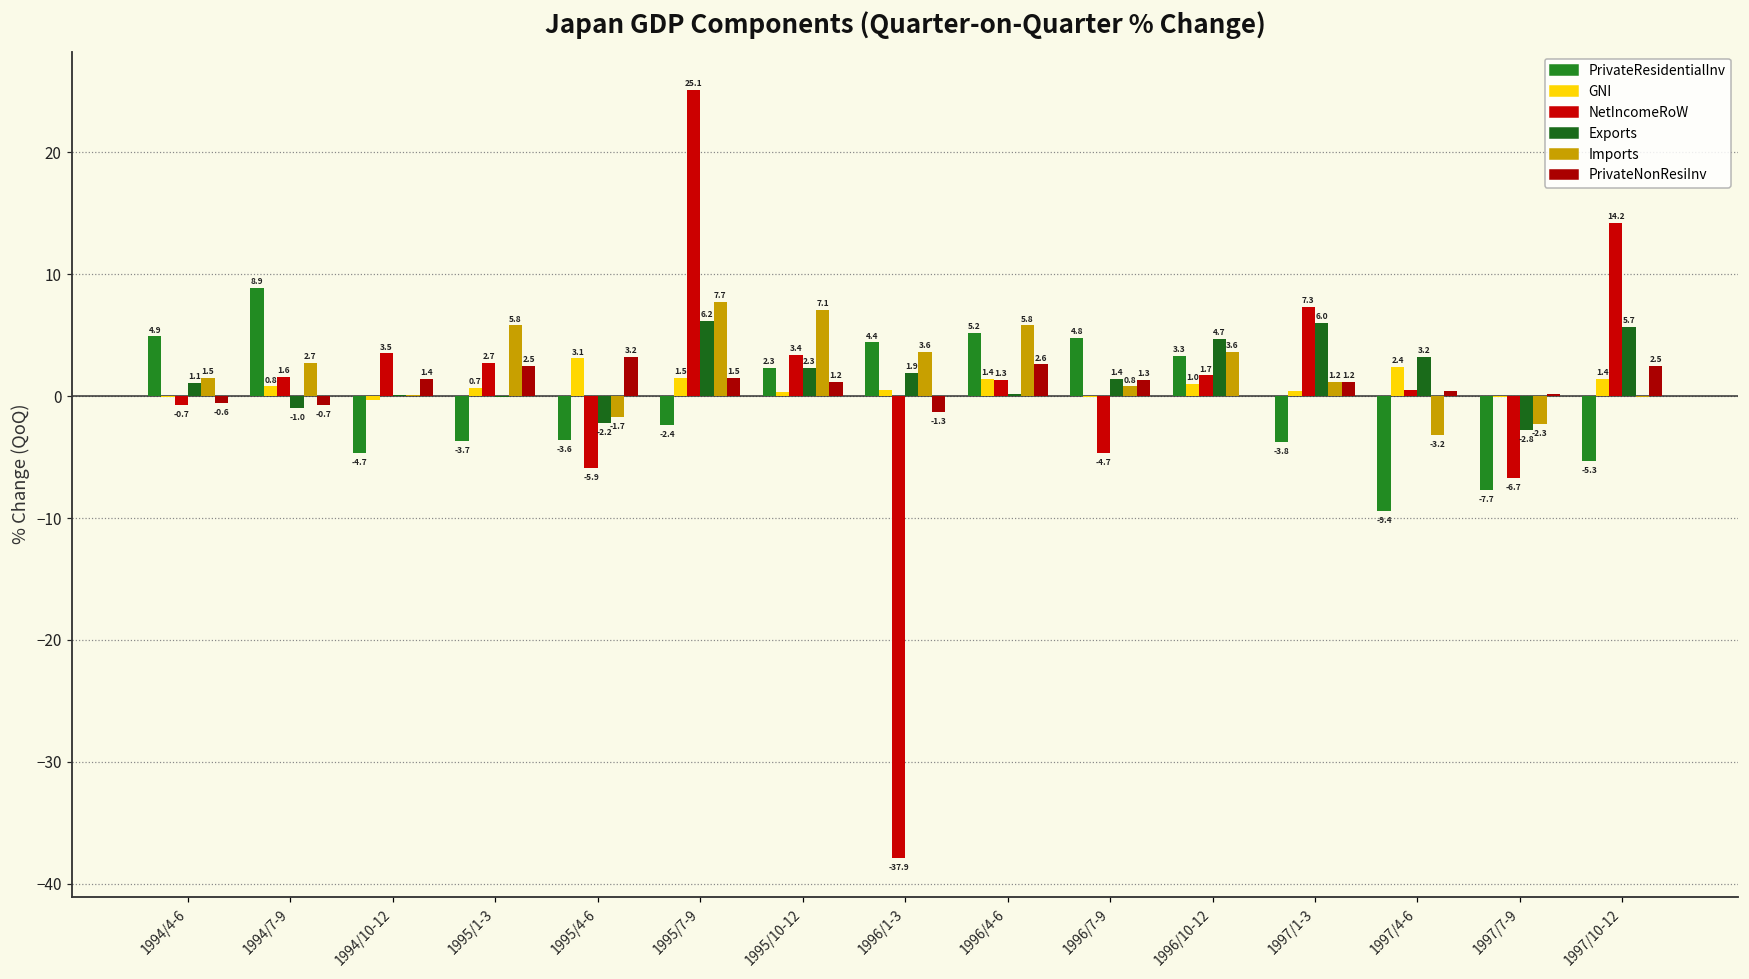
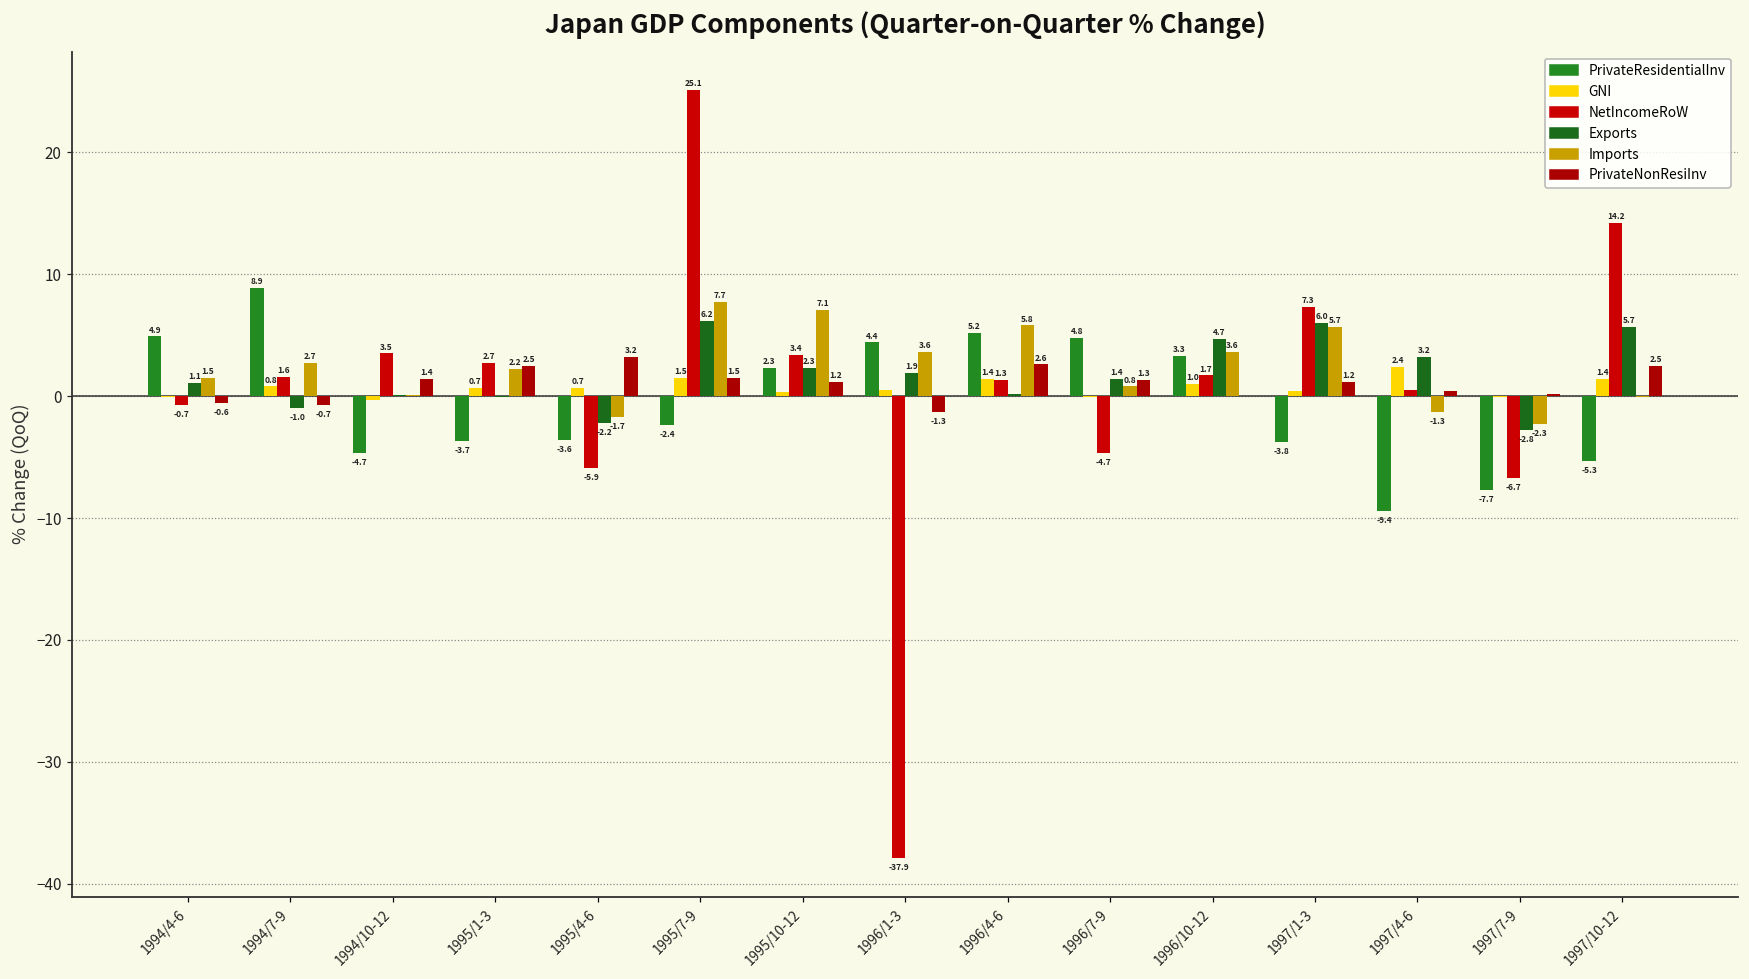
Imports, 1995/1-3: 5.8 -> 2.2
GNI, 1995/4-6: 3.1 -> 0.7
Imports, 1997/1-3: 1.2 -> 5.7
Imports, 1997/4-6: -3.2 -> -1.3
